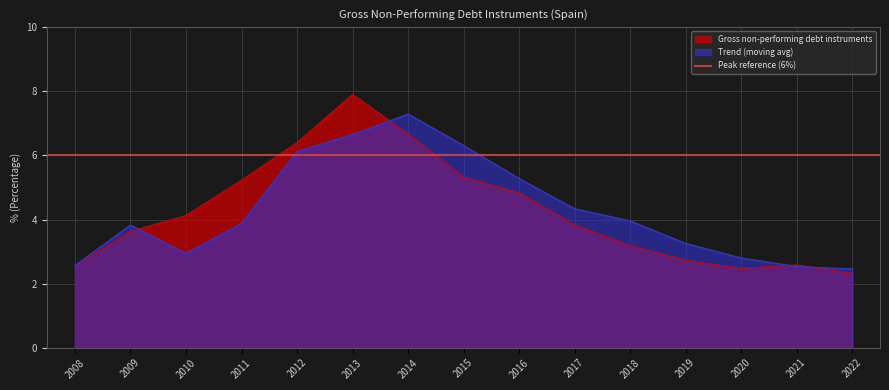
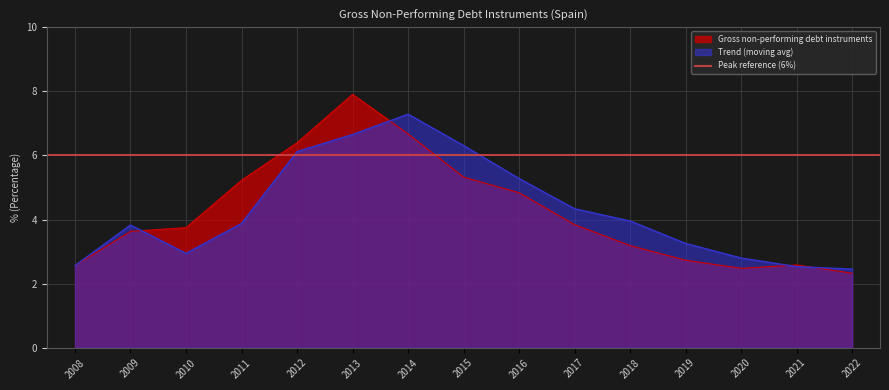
Gross non-performing debt instruments, 2010: 4.1 -> 3.7
